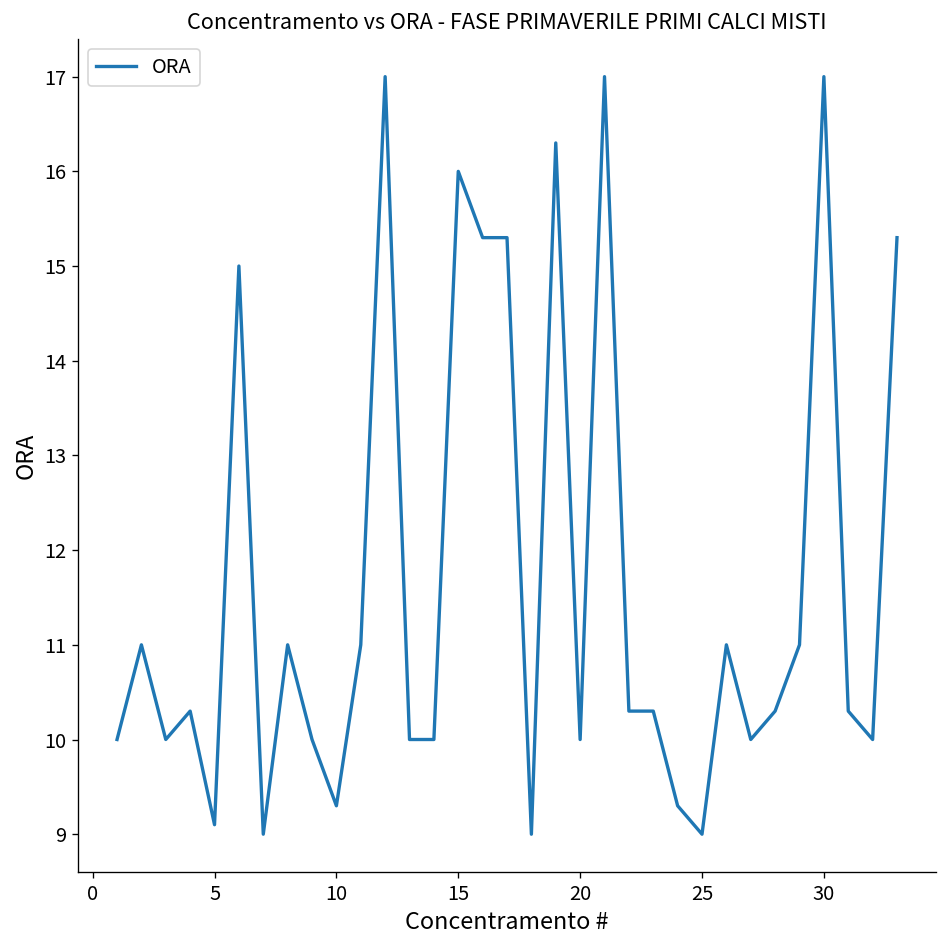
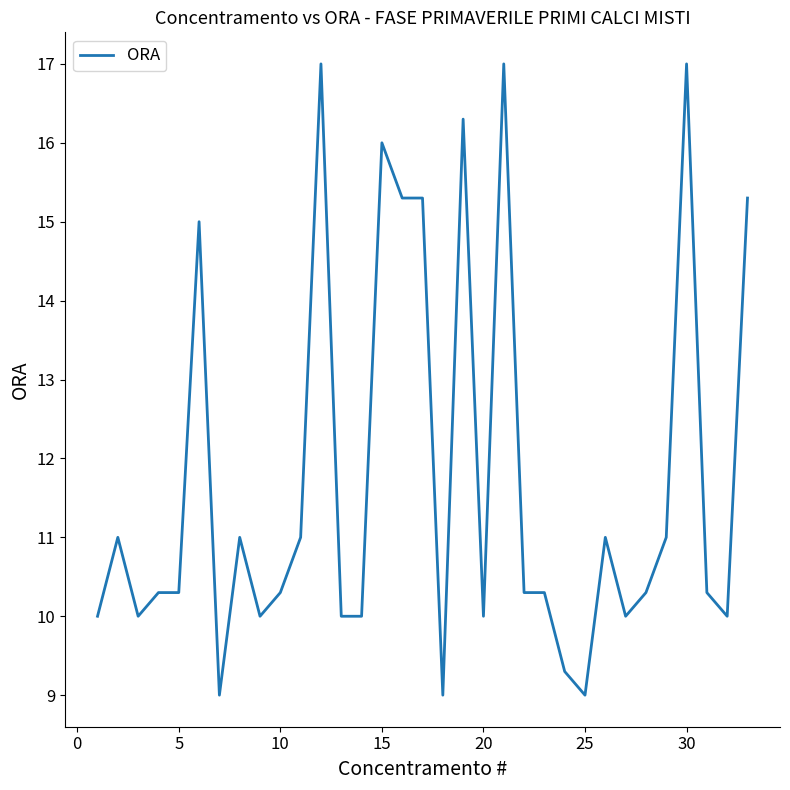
5: 9.1 -> 10.3
10: 9.3 -> 10.3
